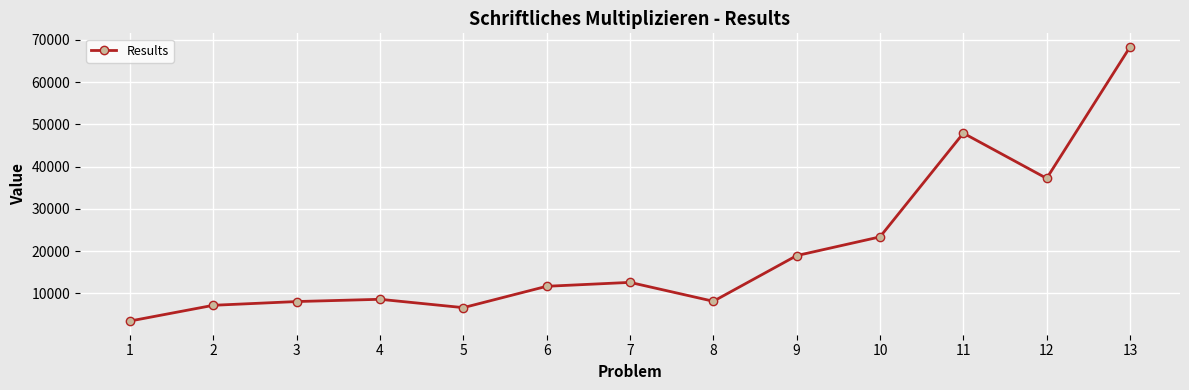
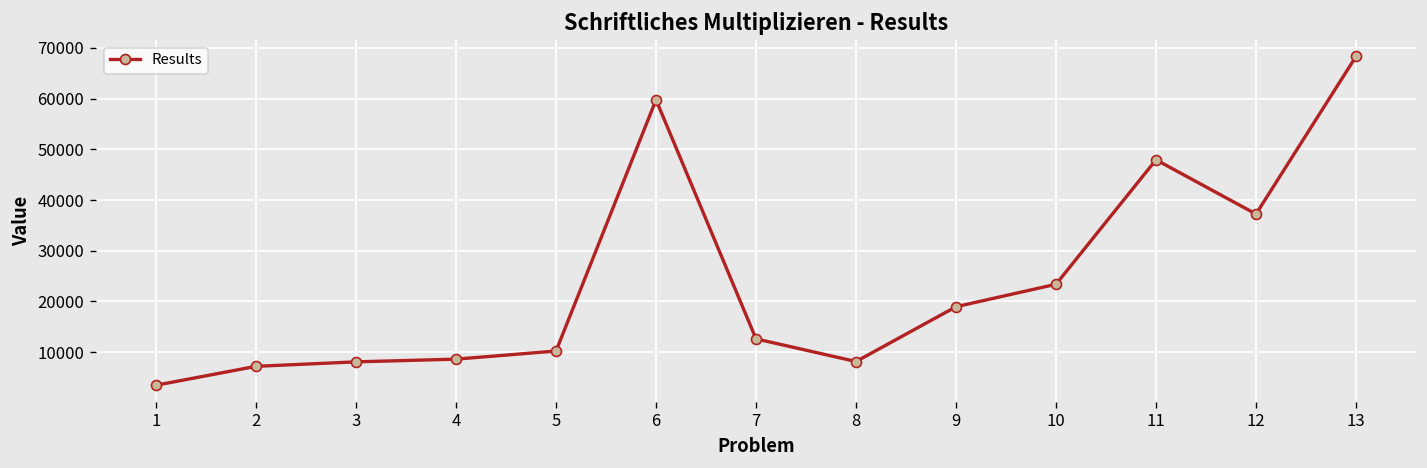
5: 7000 -> 10000
6: 12000 -> 60000
